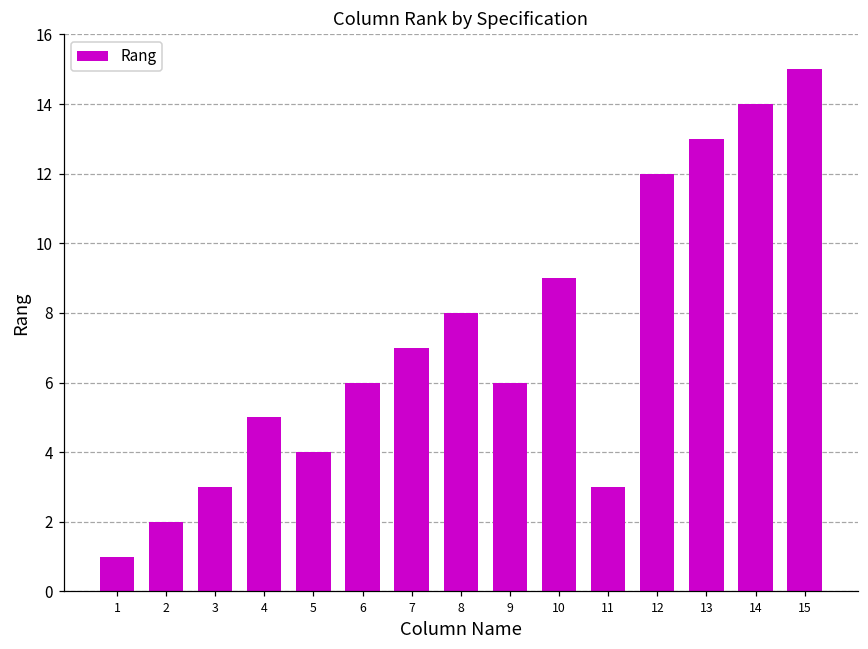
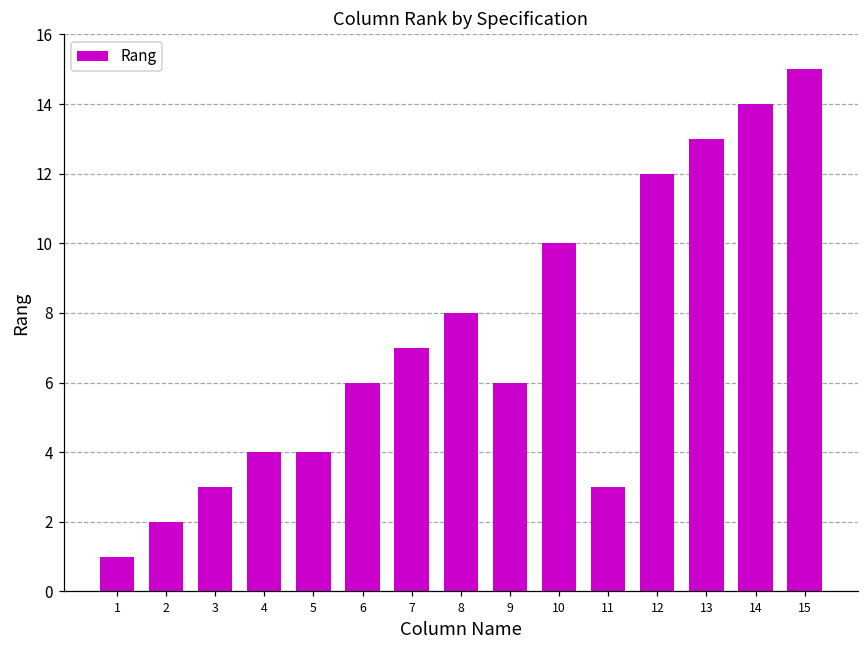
4: 5 -> 4
10: 9 -> 10
